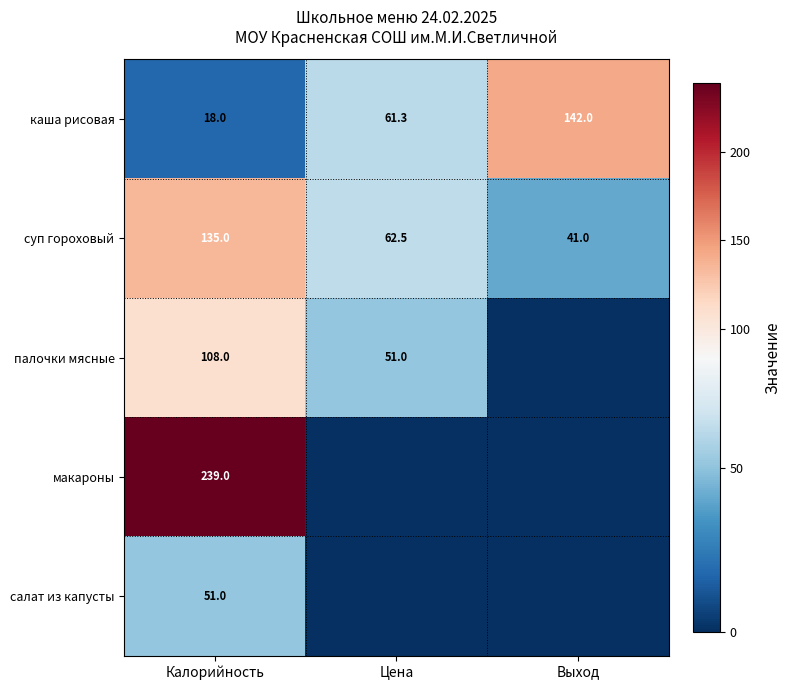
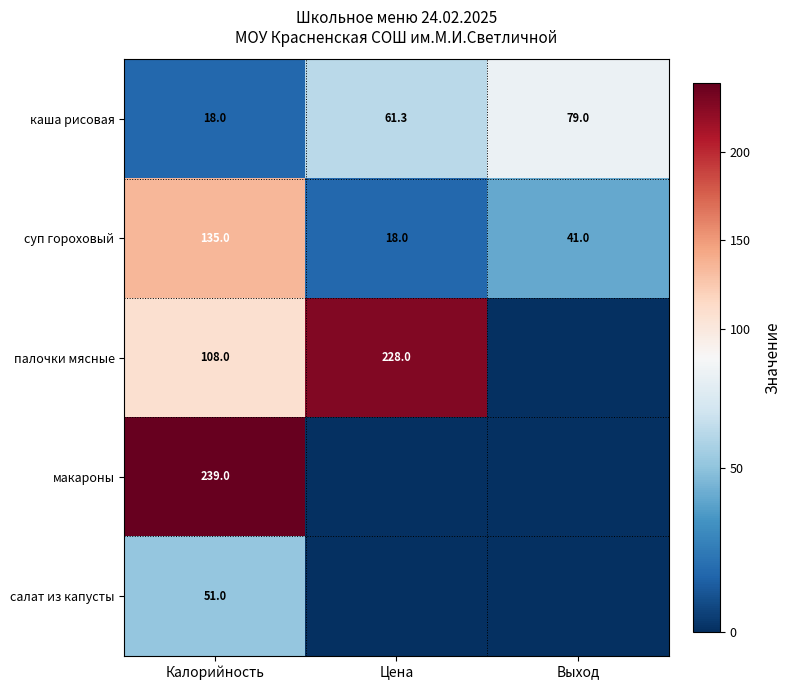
каша рисовая, Выход: 142.0 -> 79.0
суп гороховый, Цена: 62.5 -> 18.0
палочки мясные, Цена: 51.0 -> 228.0
